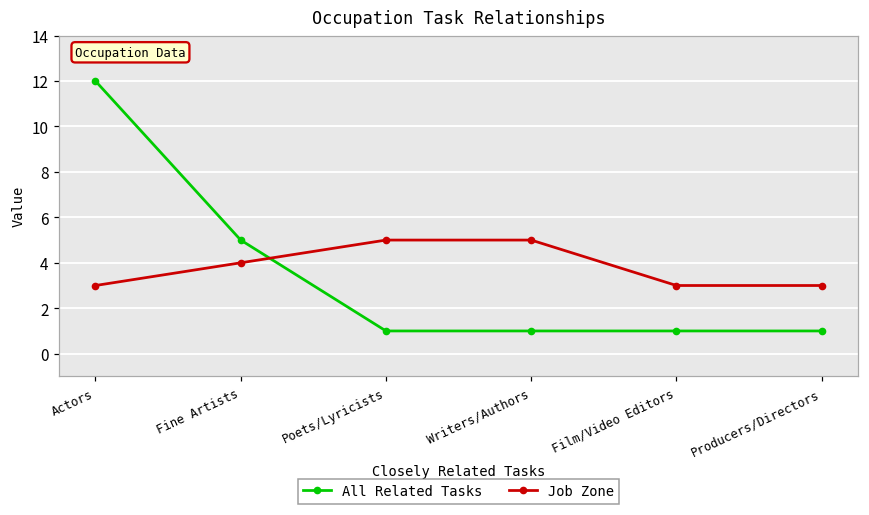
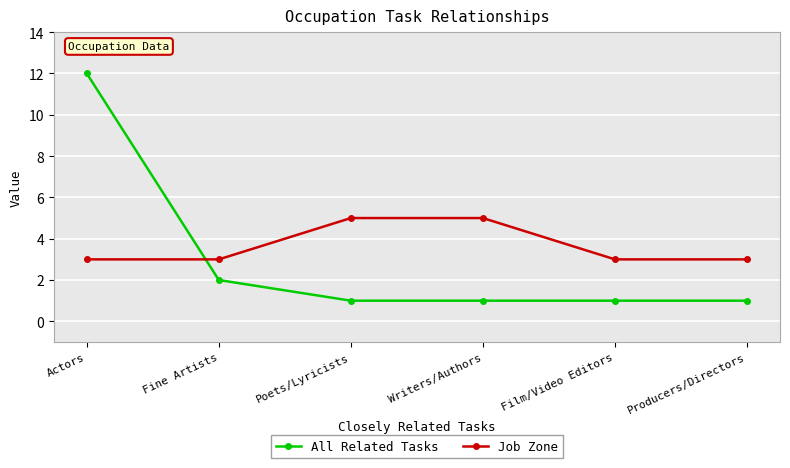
All Related Tasks, Fine Artists: 5 -> 2
Job Zone, Fine Artists: 4 -> 3
